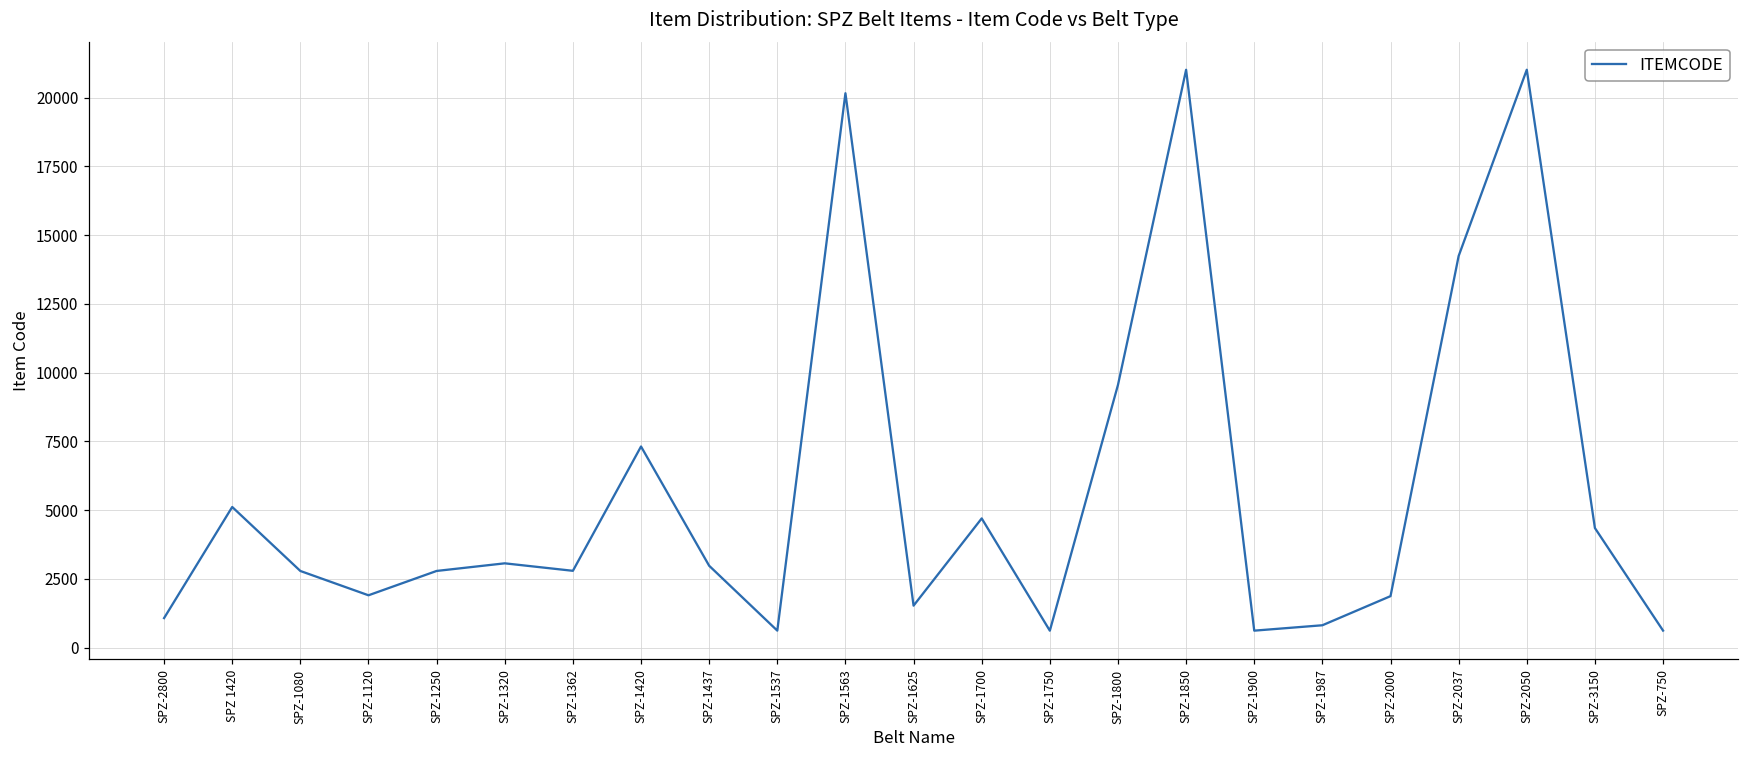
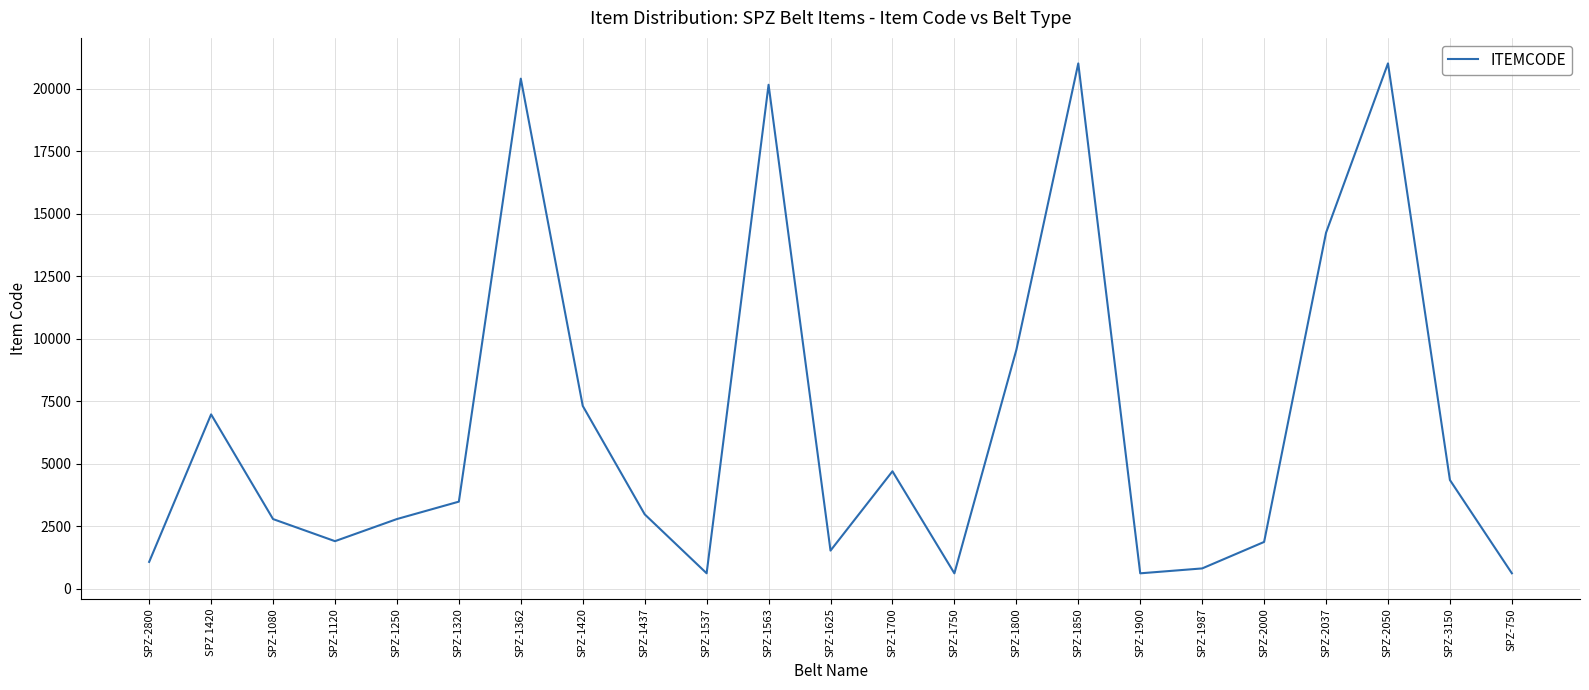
SPZ 1420: 5100 -> 7000
SPZ-1320: 3100 -> 3500
SPZ-1362: 2800 -> 20400
